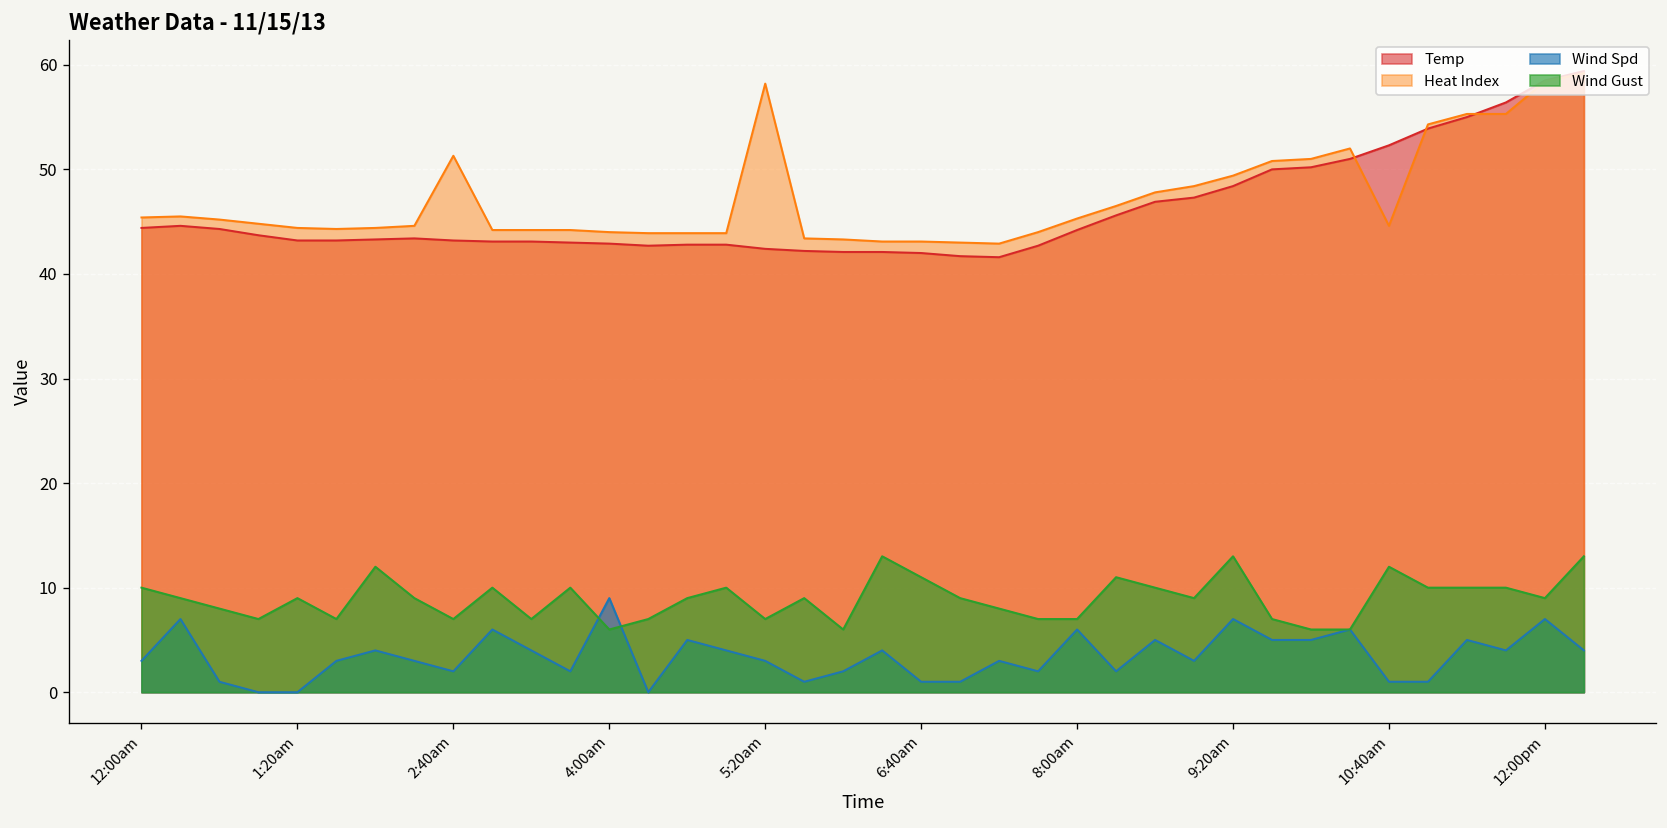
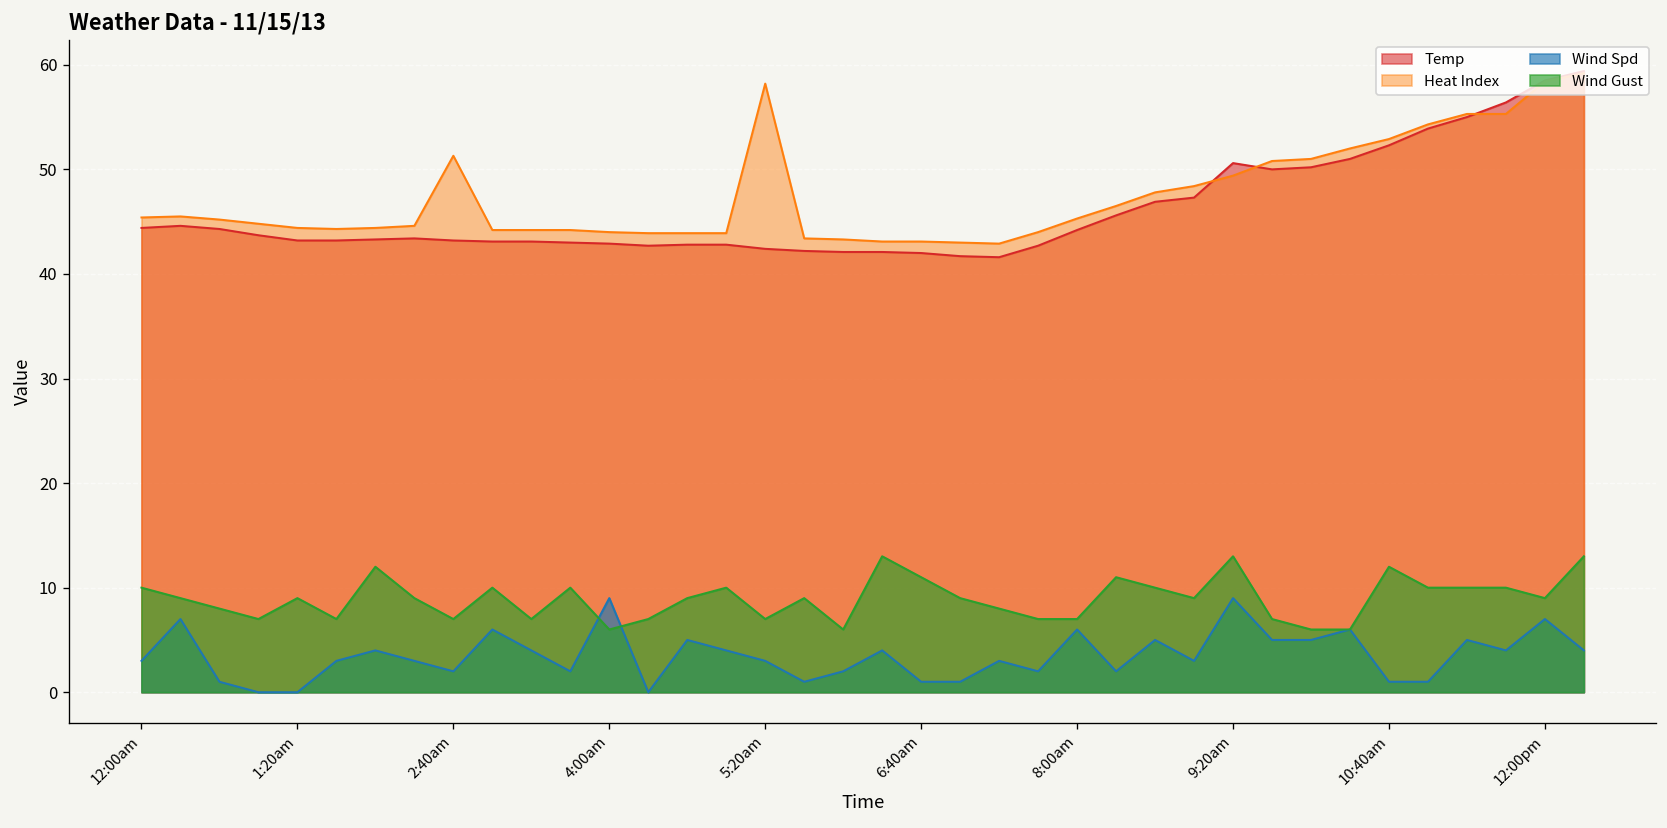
Temp, 9:20am: 48 -> 51
Wind Spd, 9:20am: 7 -> 9
Heat Index, 10:40am: 45 -> 53
